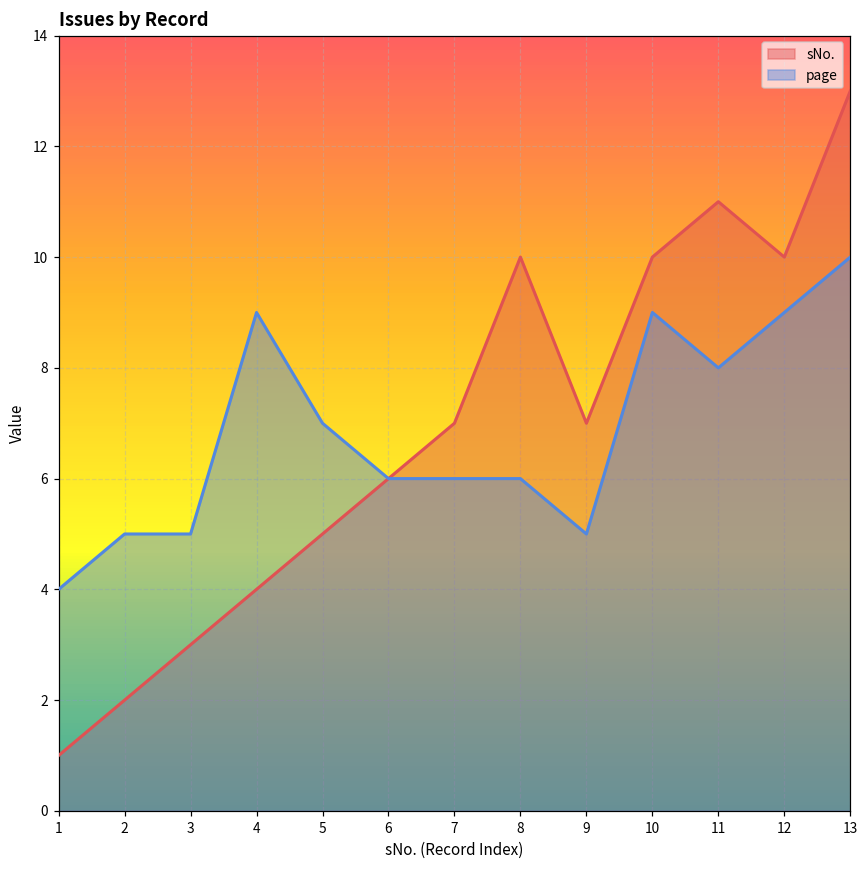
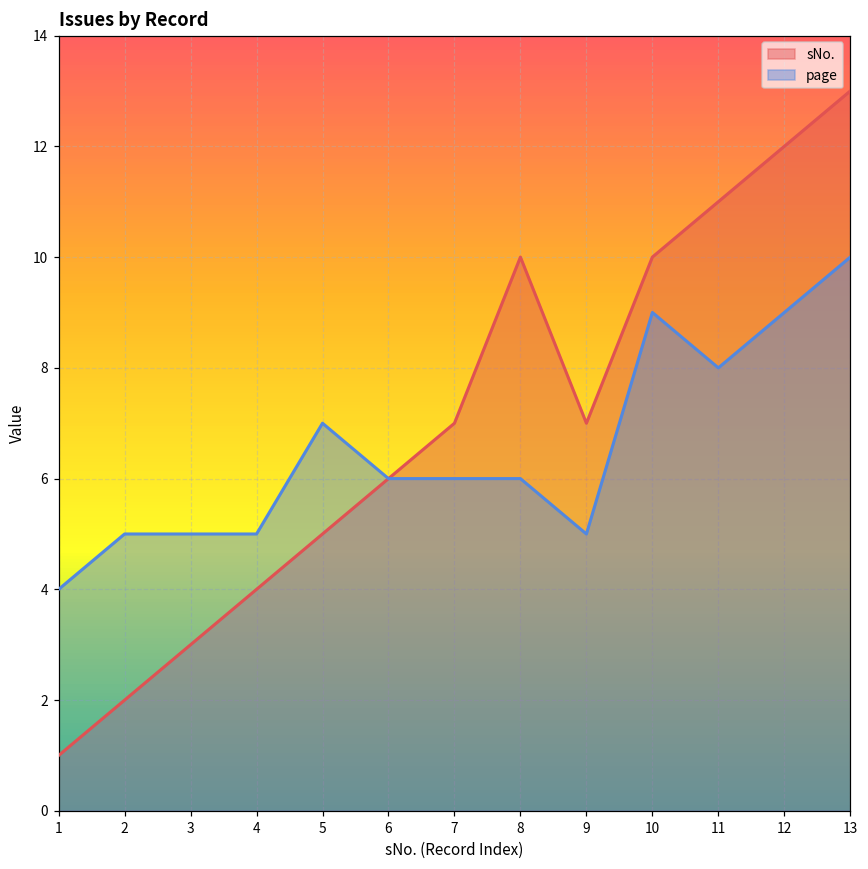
page, 4: 9 -> 5
sNo., 12: 10 -> 12
